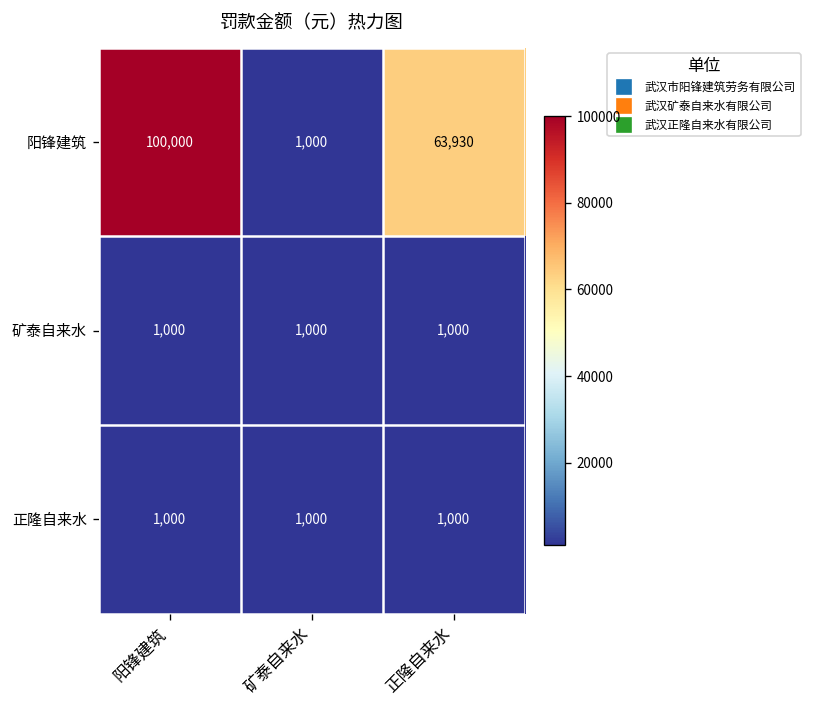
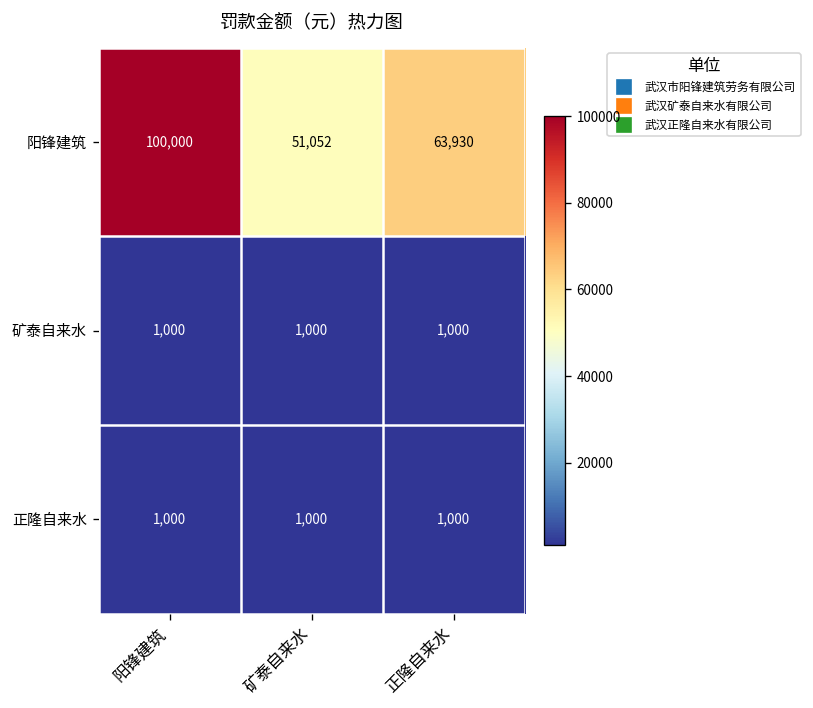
阳锋建筑, 矿泰自来水: 1,000 -> 51,052
